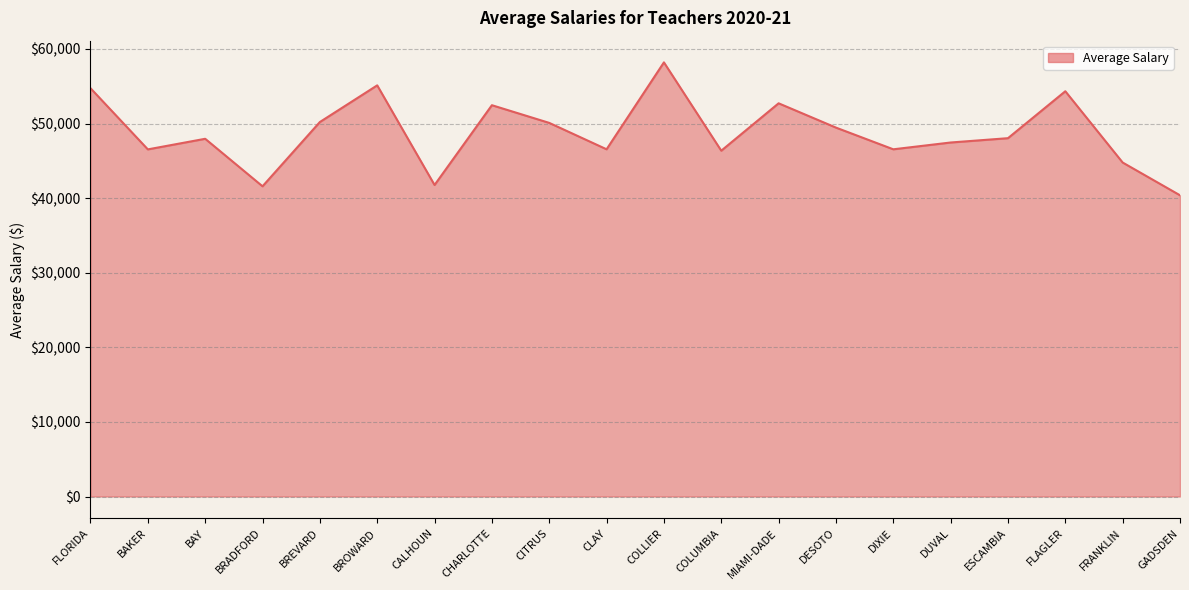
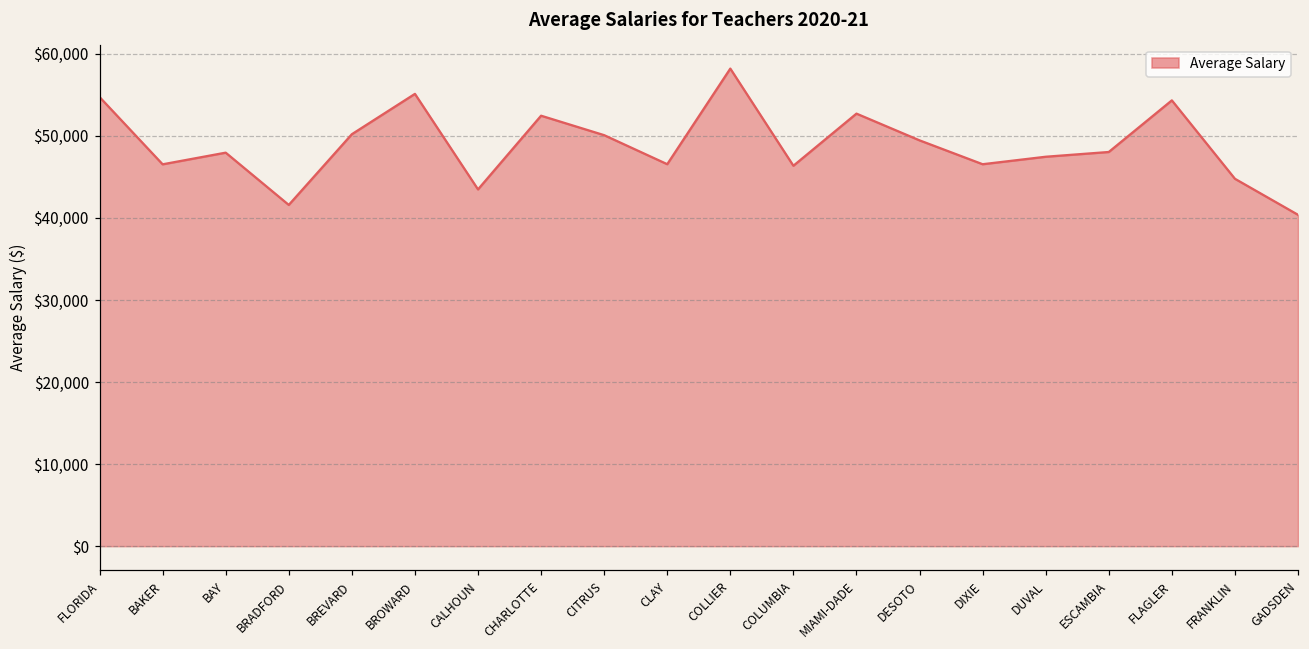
CALHOUN: $42,000 -> $43,000
